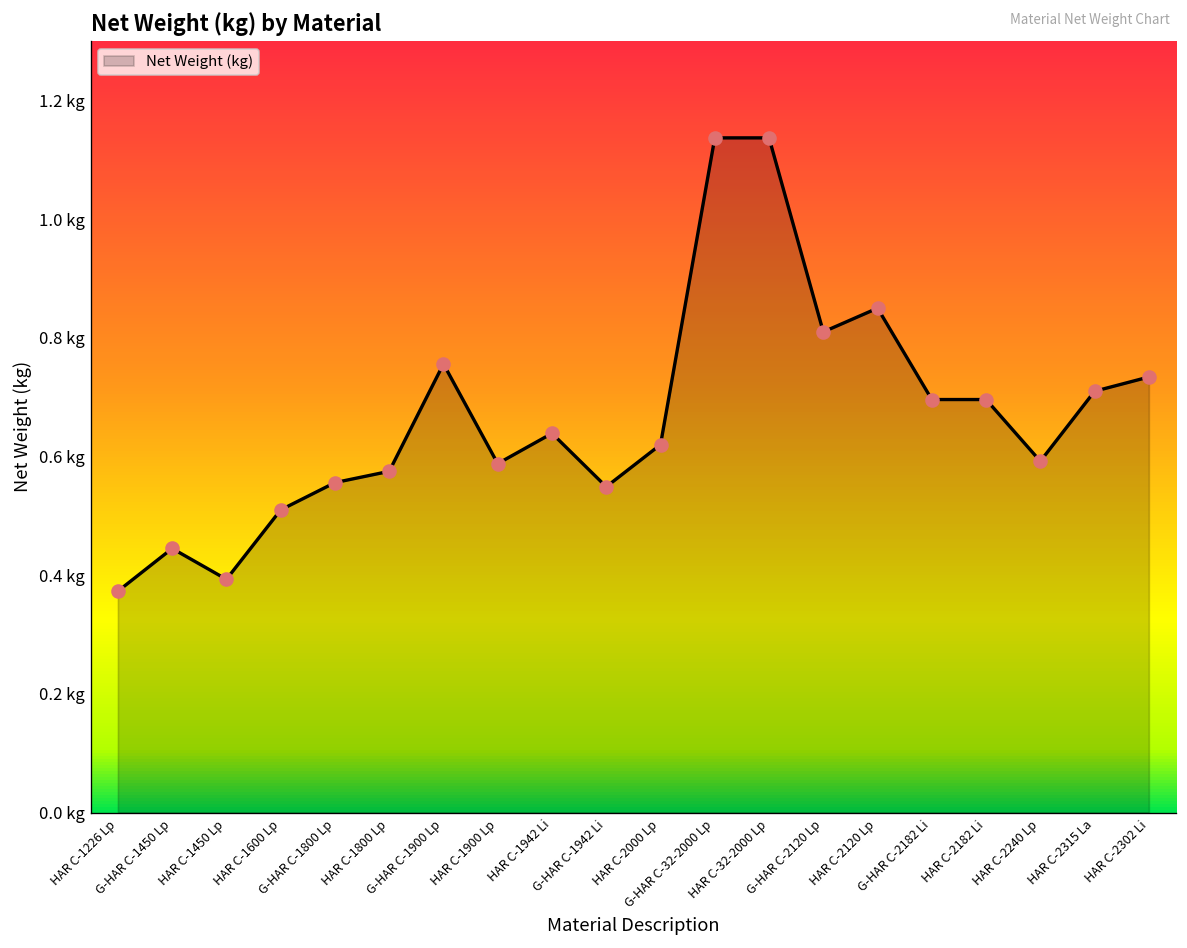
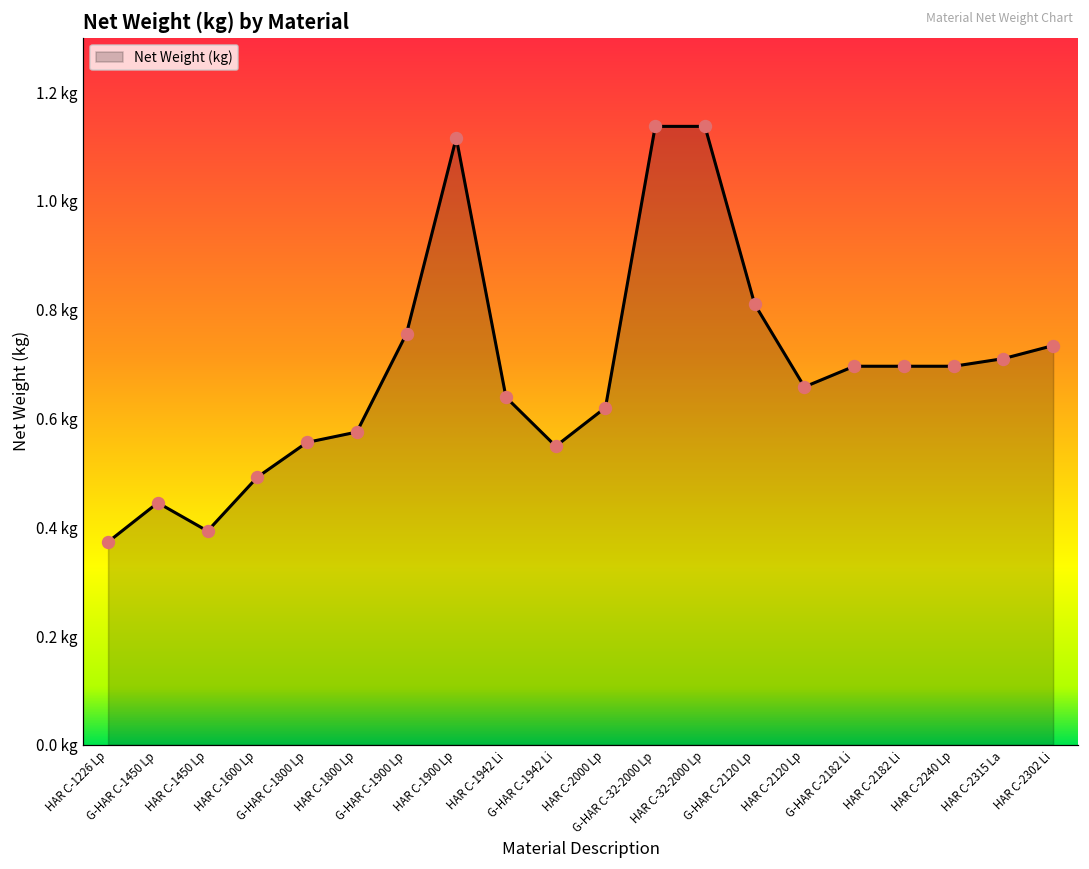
HAR C-1600 Lp: 0.51 kg -> 0.49 kg
HAR C-1900 Lp: 0.59 kg -> 1.12 kg
HAR C-2120 Lp: 0.85 kg -> 0.66 kg
HAR C-2240 Lp: 0.59 kg -> 0.70 kg
